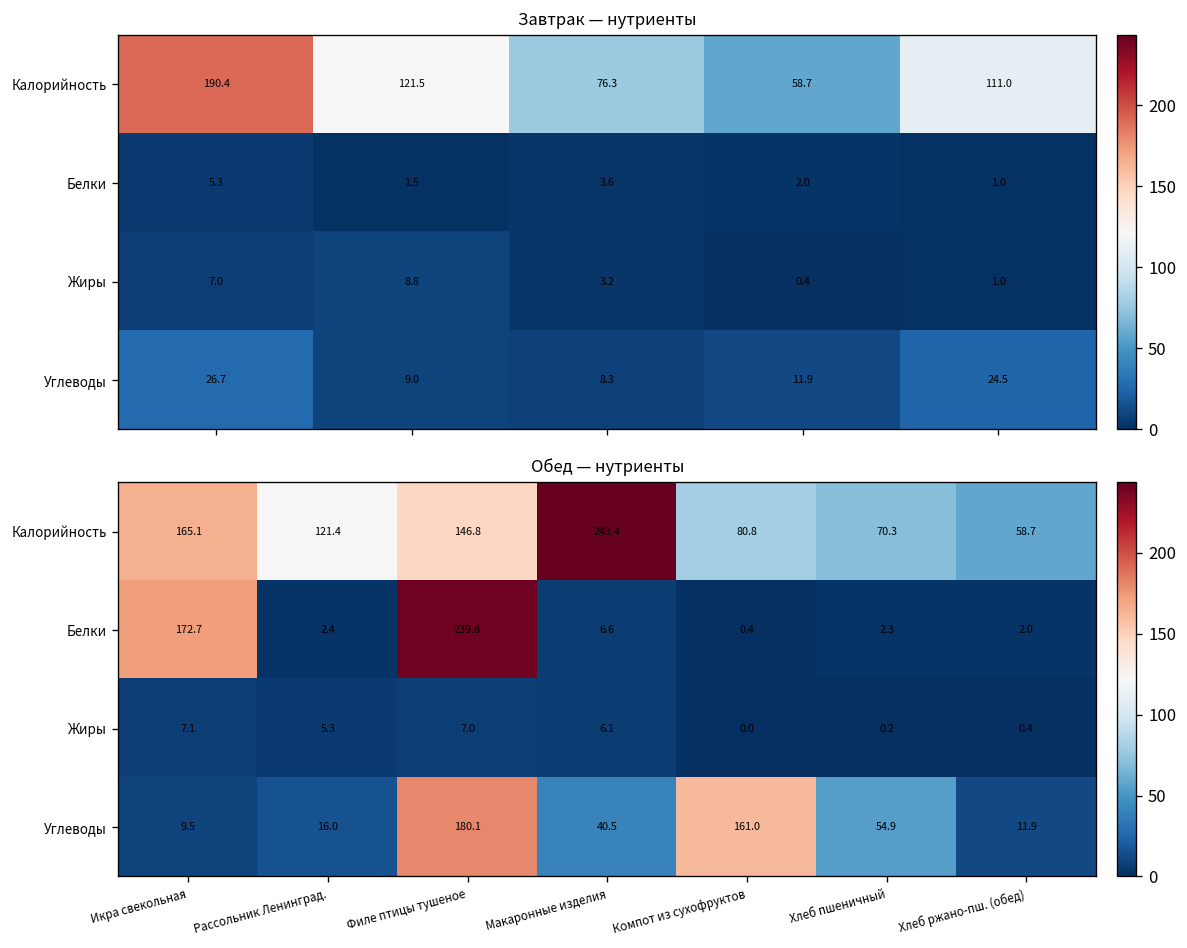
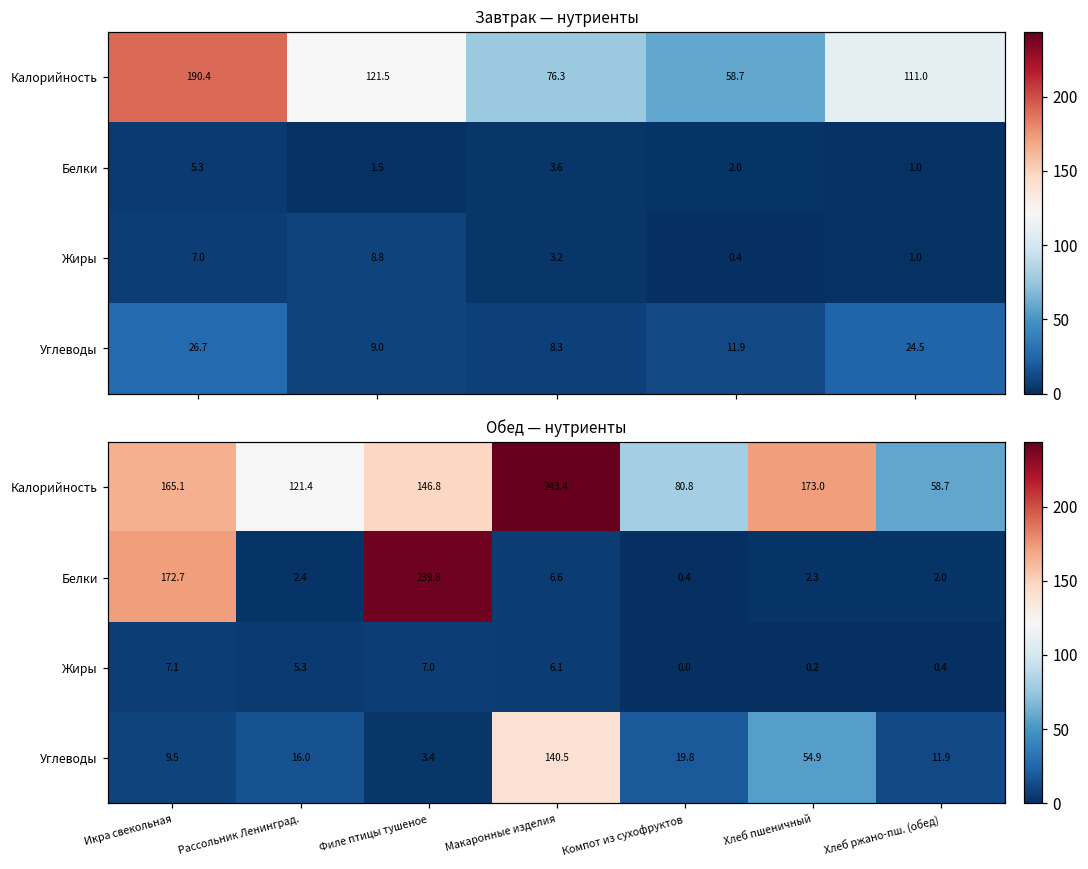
Обед — нутриенты, Калорийность, Хлеб пшеничный: 70.3 -> 173.0
Обед — нутриенты, Углеводы, Филе птицы тушеное: 180.1 -> 3.4
Обед — нутриенты, Углеводы, Макаронные изделия: 40.5 -> 140.5
Обед — нутриенты, Углеводы, Компот из сухофруктов: 161.0 -> 19.8
